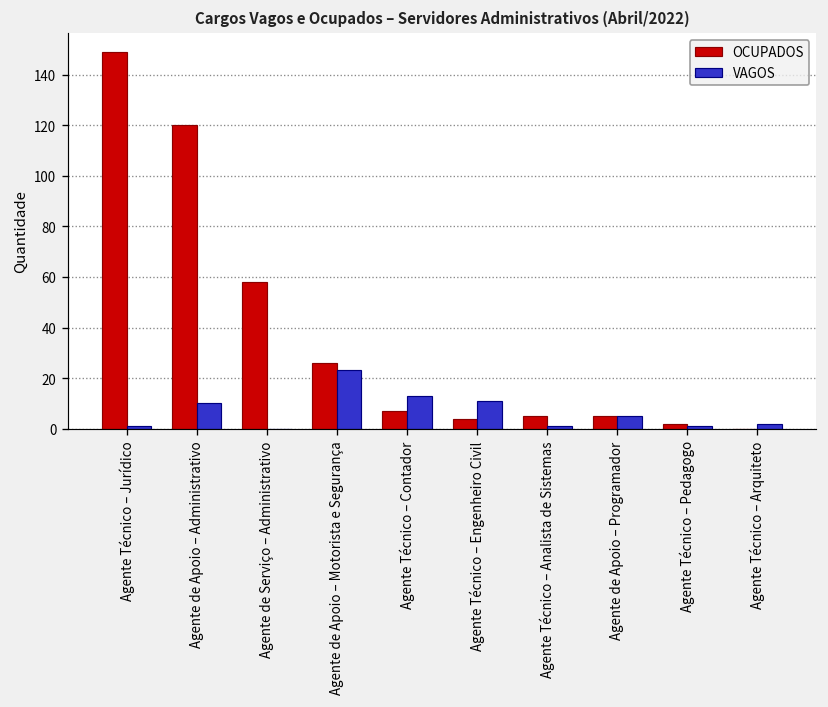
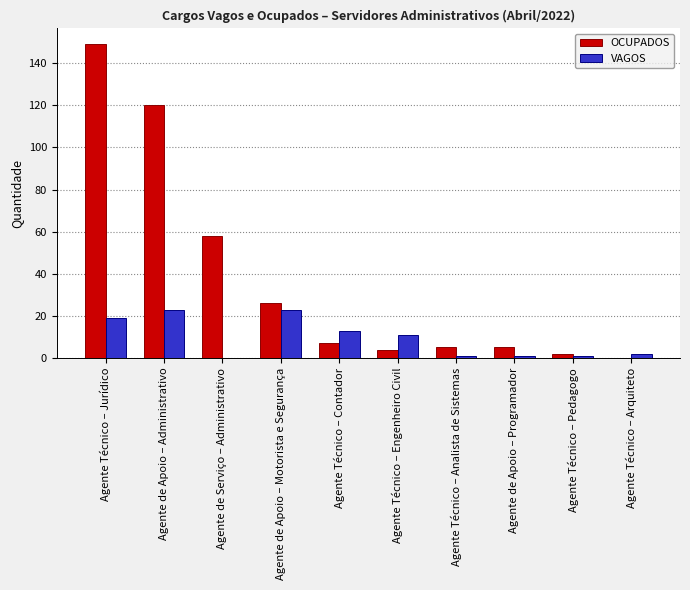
VAGOS, Agente Técnico – Jurídico: 1 -> 19
VAGOS, Agente de Apoio – Administrativo: 10 -> 23
VAGOS, Agente de Apoio – Programador: 5 -> 1
